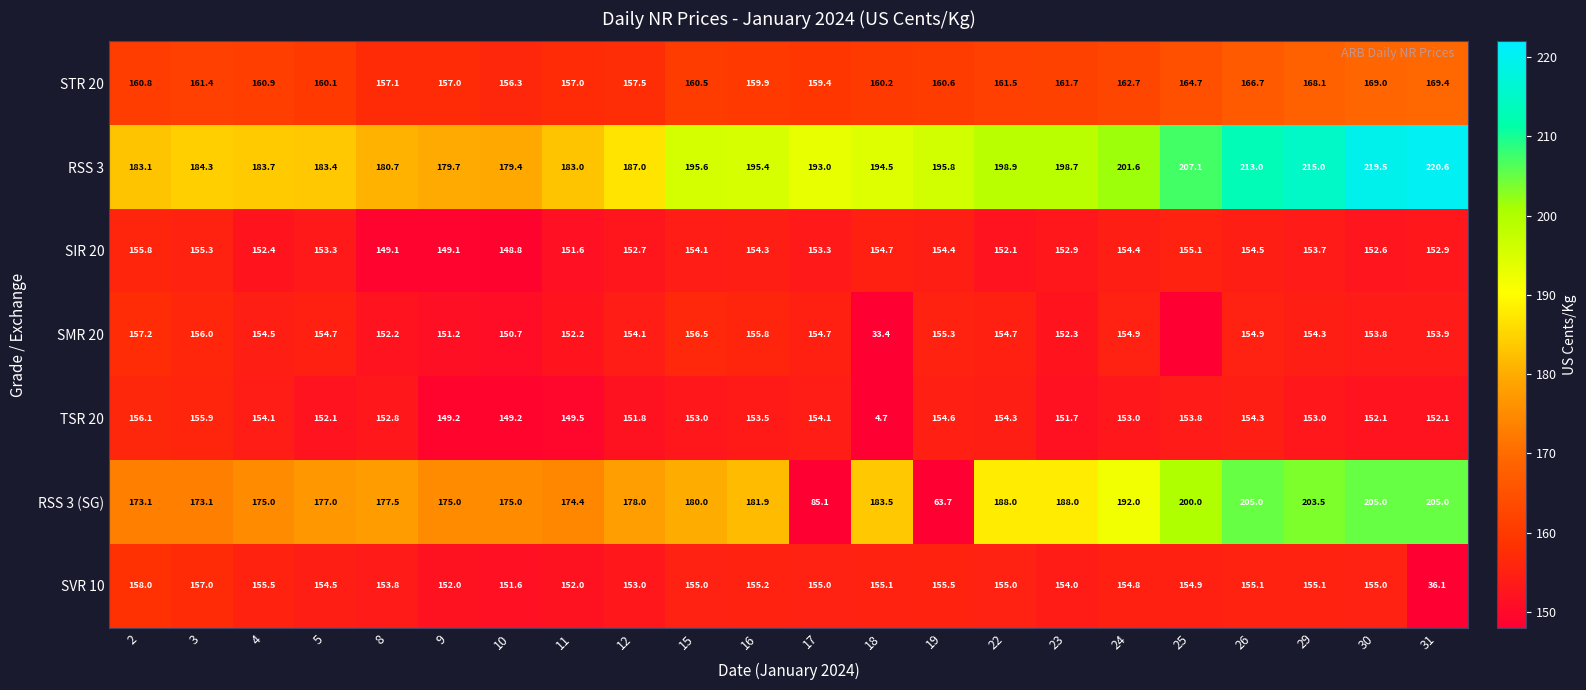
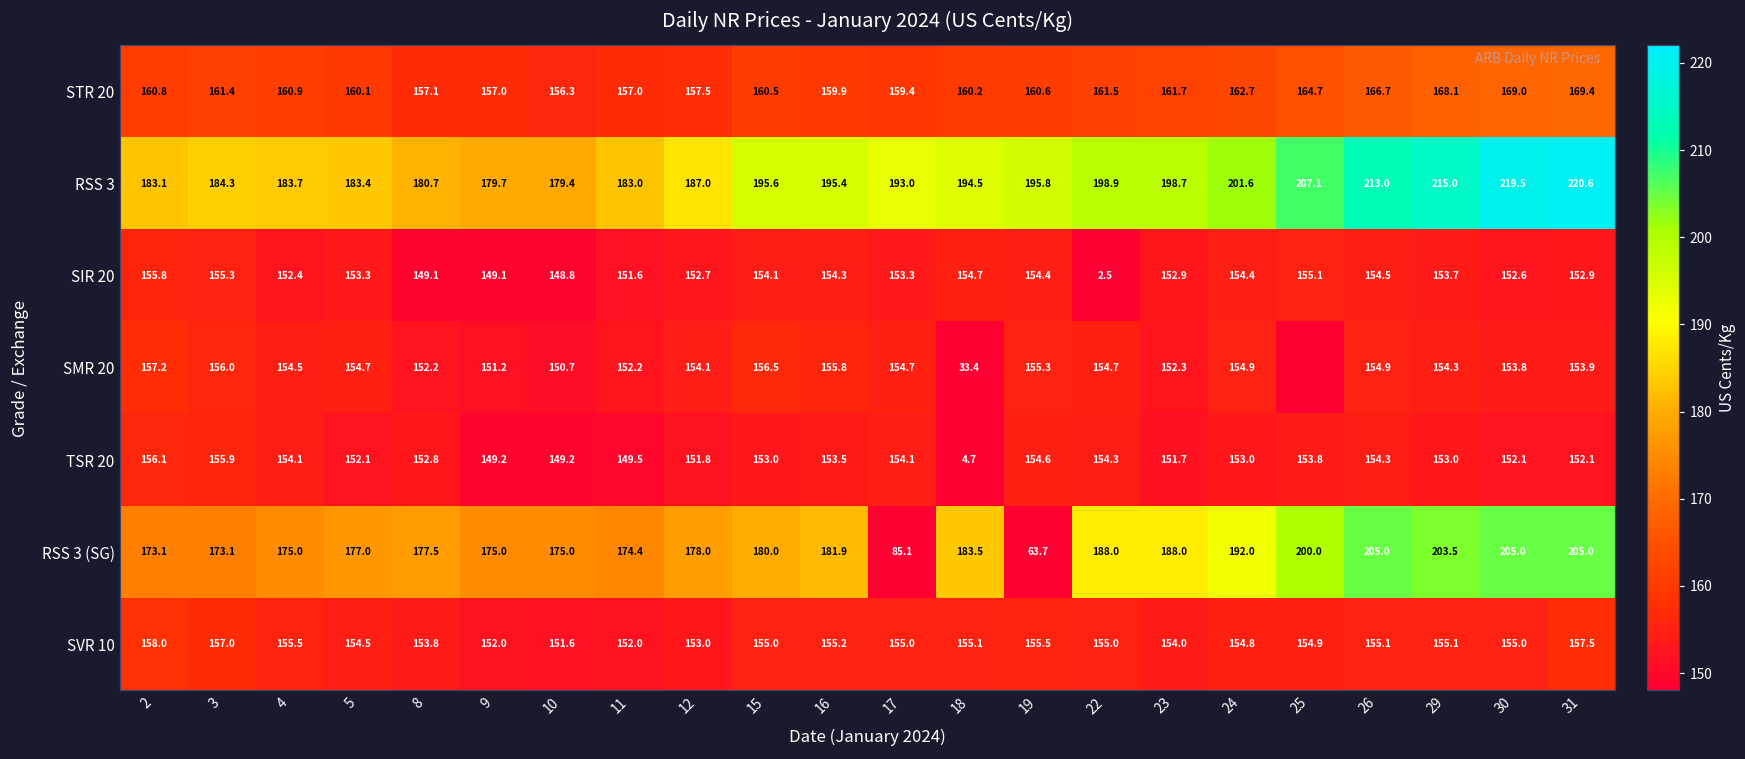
SIR 20, 22: 152.1 -> 2.5
SVR 10, 31: 36.1 -> 157.5
